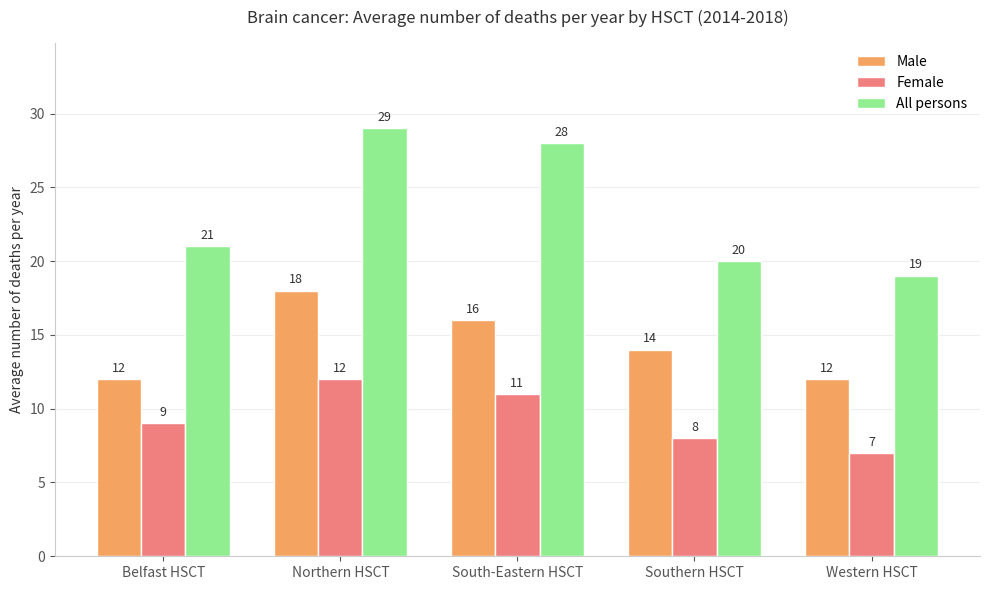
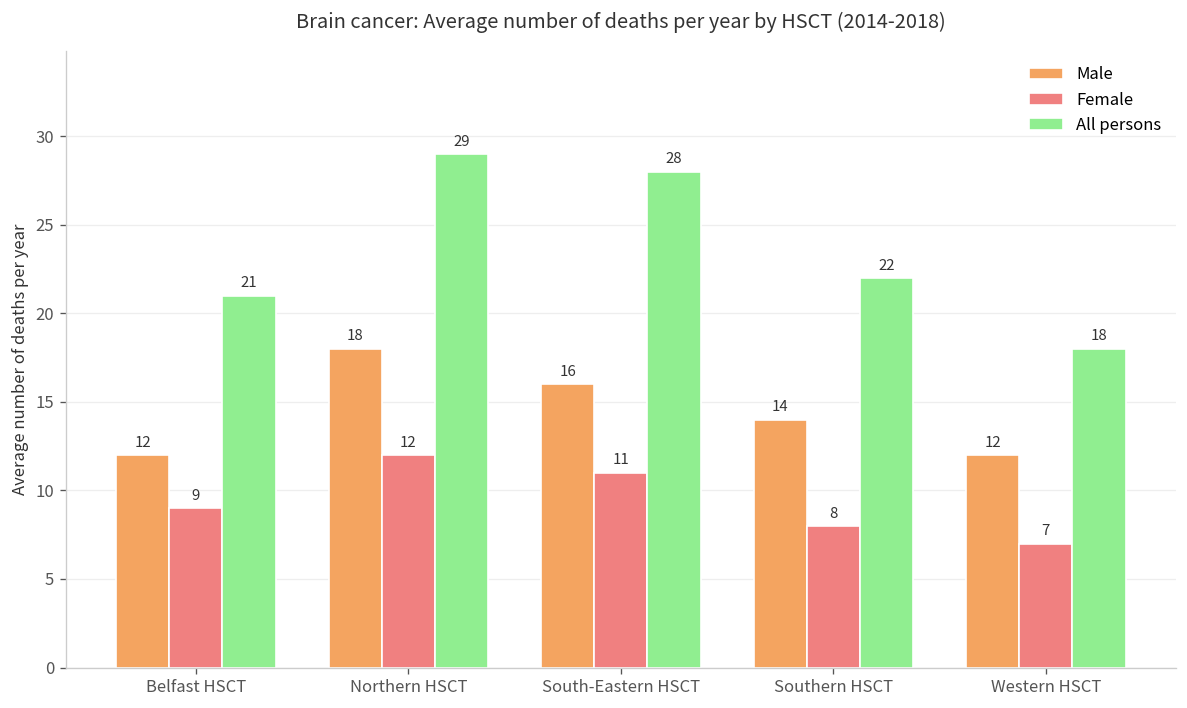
All persons, Southern HSCT: 20 -> 22
All persons, Western HSCT: 19 -> 18
